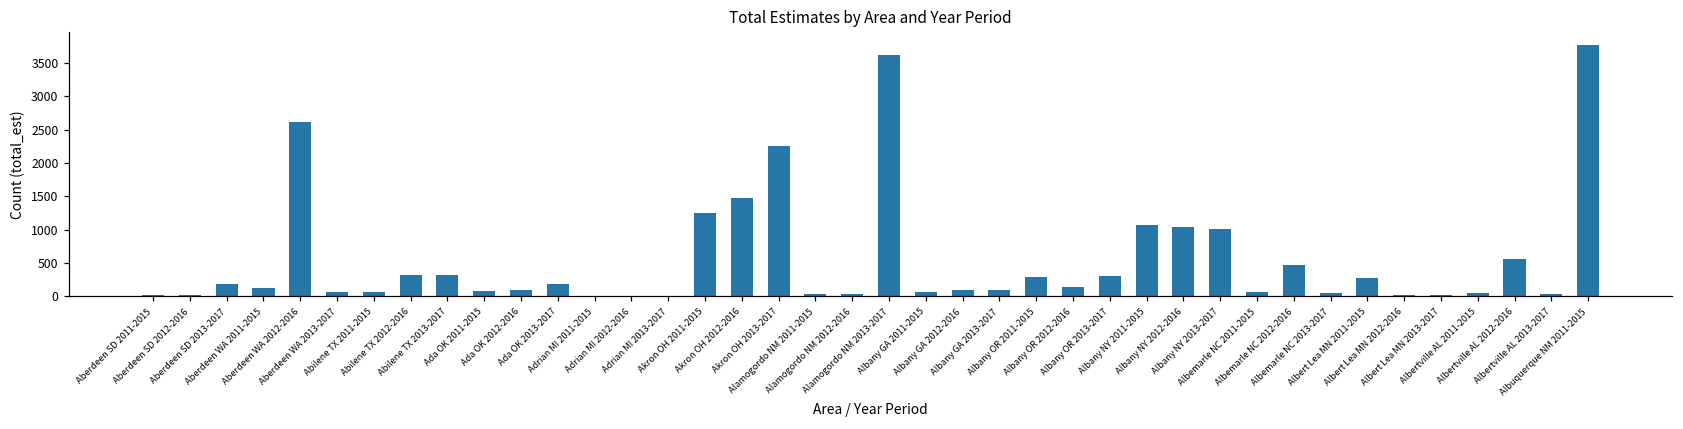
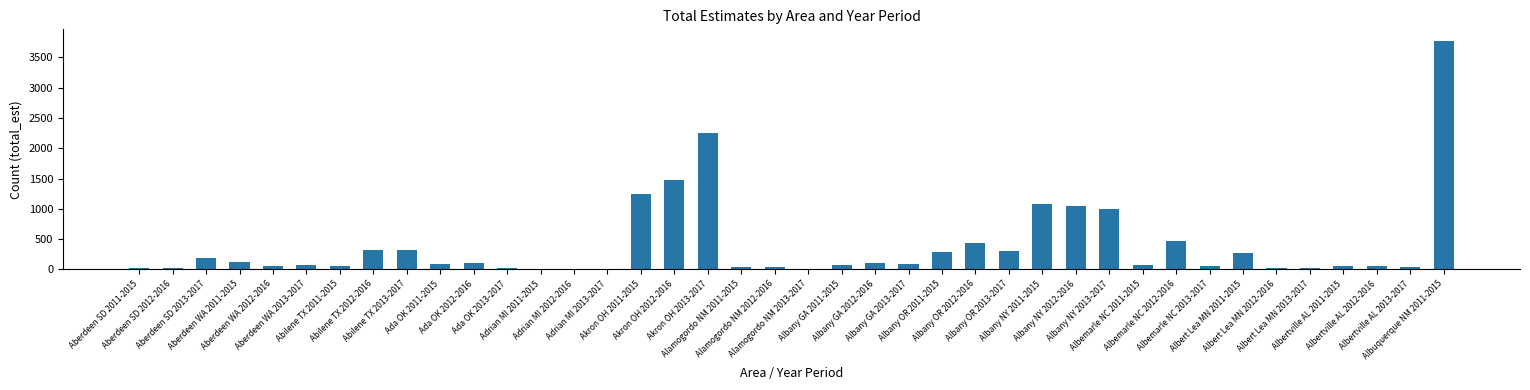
Aberdeen WA 2012-2016: 2600 -> 100
Ada OK 2013-2017: 200 -> 0
Alamogordo NM 2013-2017: 3600 -> 0
Albany OR 2012-2016: 100 -> 400
Albertville AL 2012-2016: 600 -> 100
